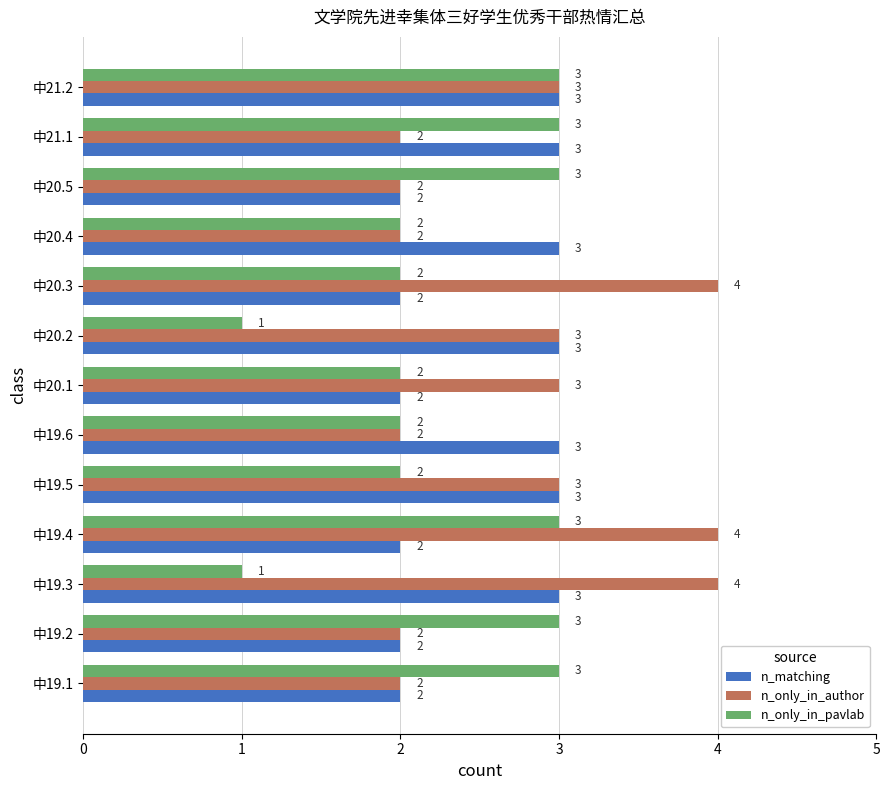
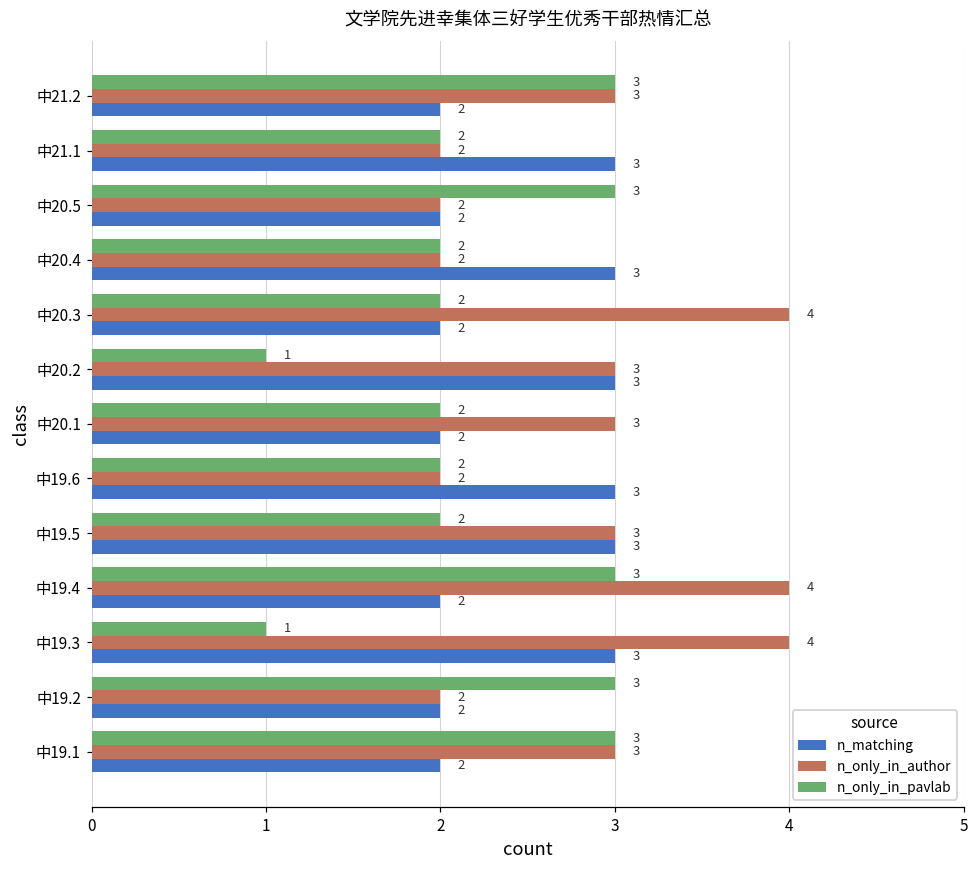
n_matching, 中21.2: 3 -> 2
n_only_in_pavlab, 中21.1: 3 -> 2
n_only_in_author, 中19.1: 2 -> 3
